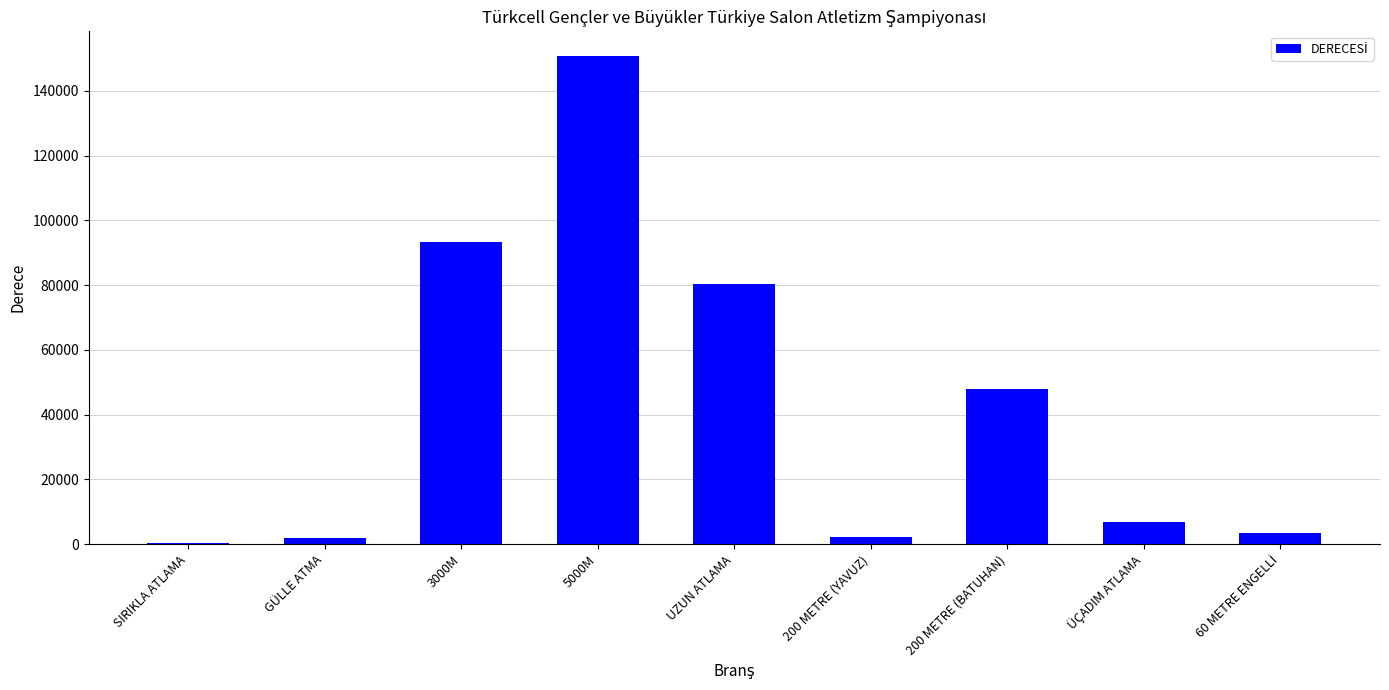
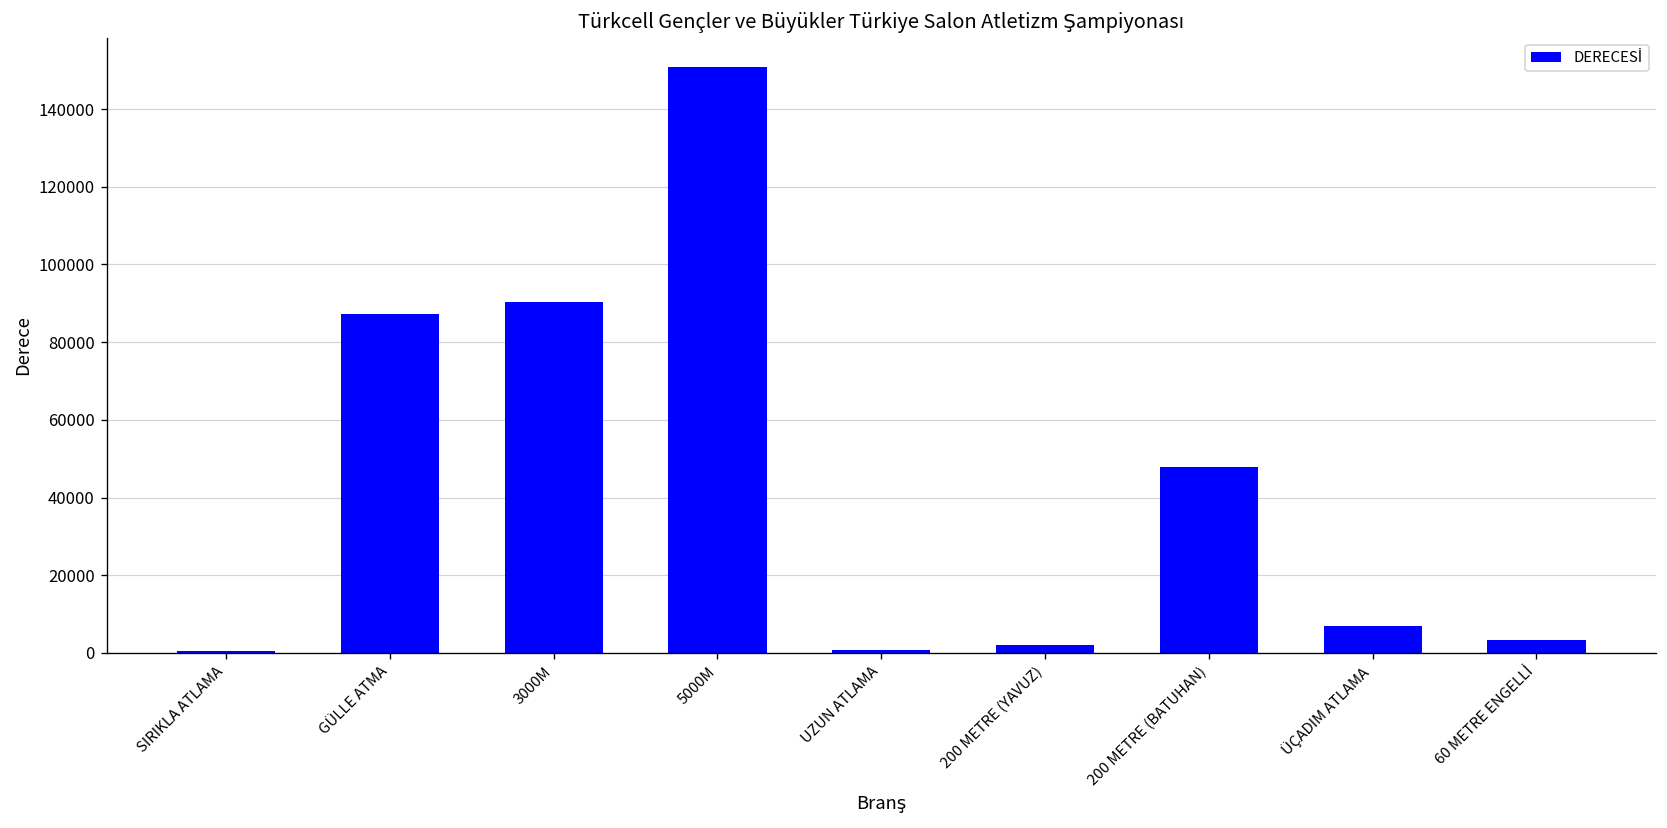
GÜLLE ATMA: 2000 -> 87000
3000M: 93000 -> 90000
UZUN ATLAMA: 80000 -> 1000
